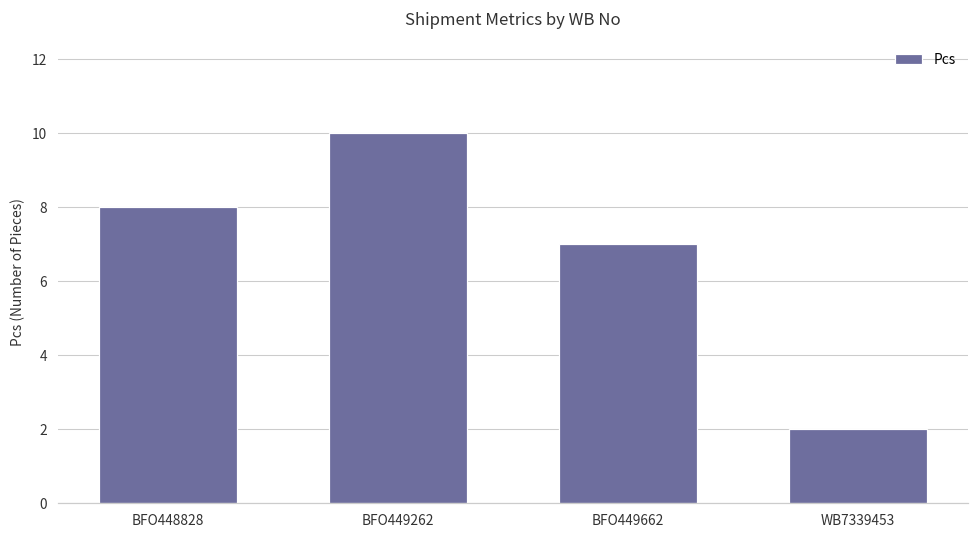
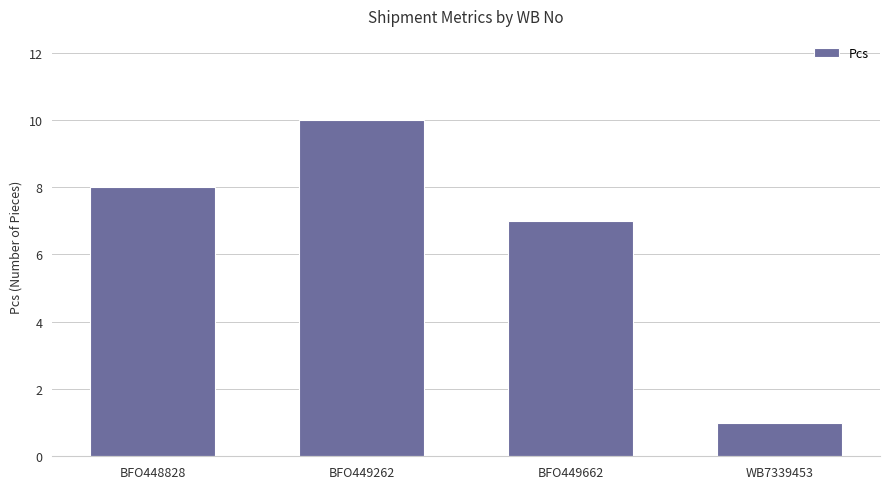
WB7339453: 2 -> 1
